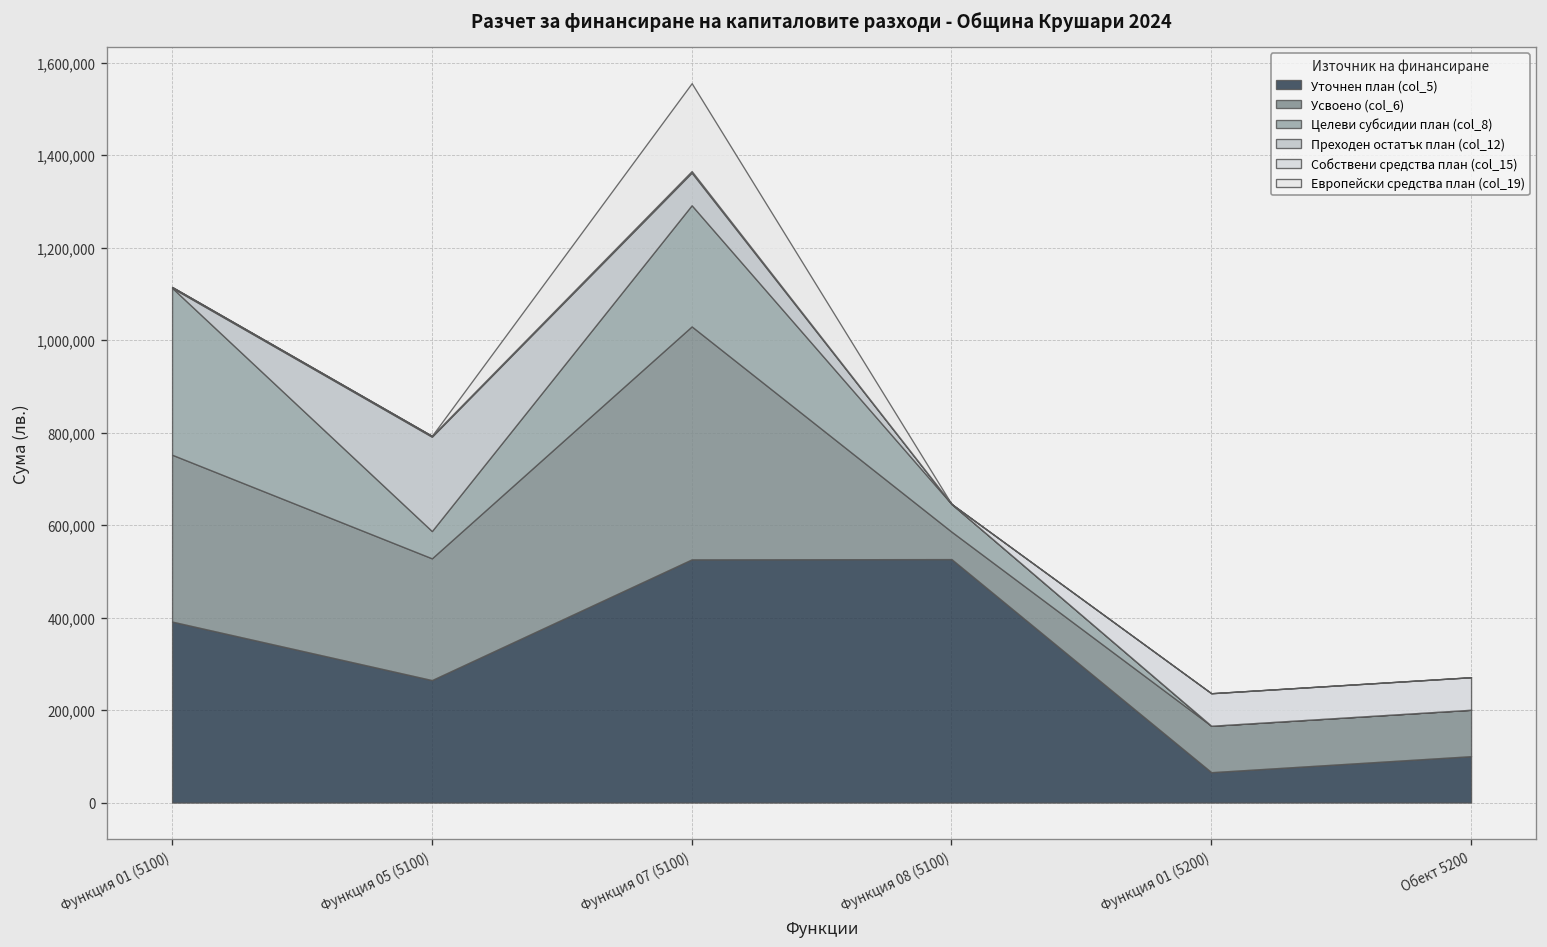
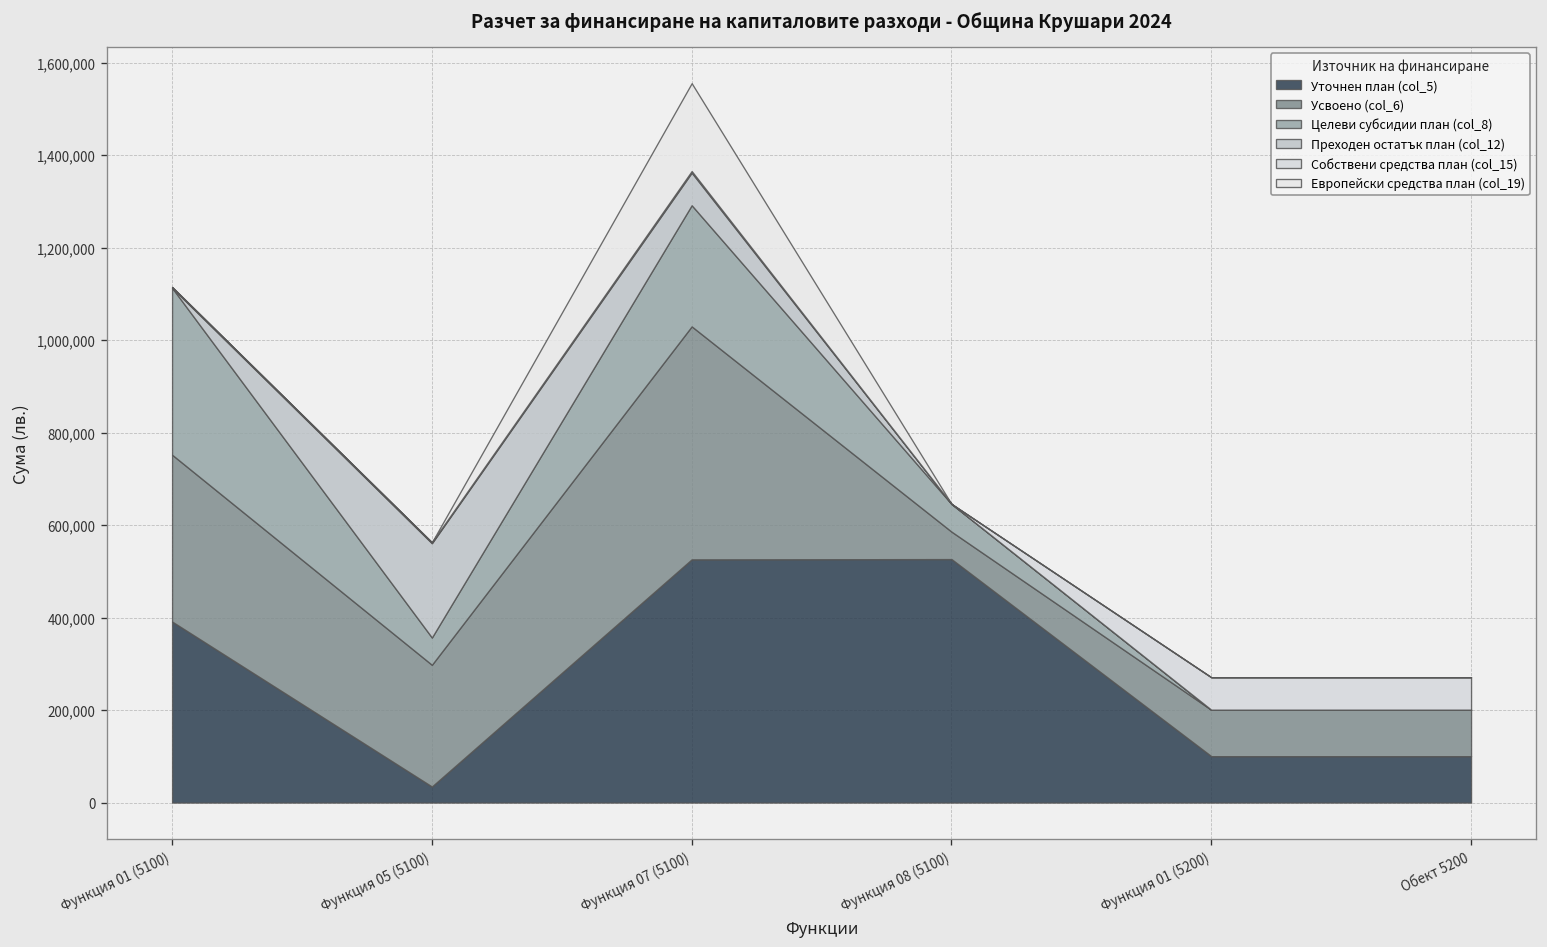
Уточнен план (col_5), Функция 05 (5100): 260,000 -> 30,000
Уточнен план (col_5), Функция 01 (5200): 70,000 -> 100,000
